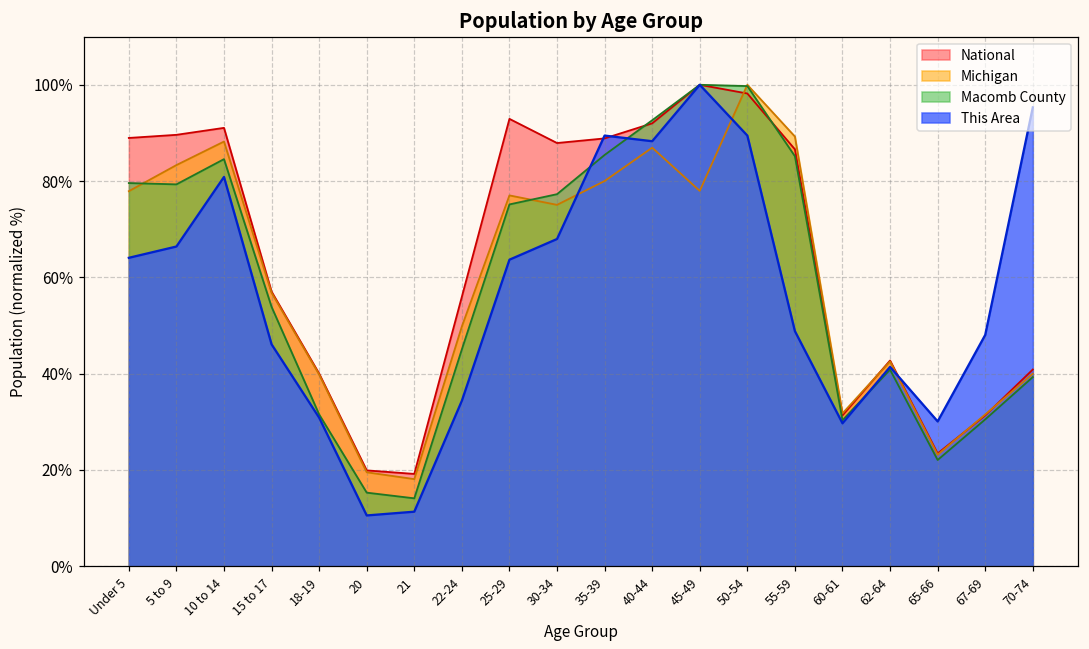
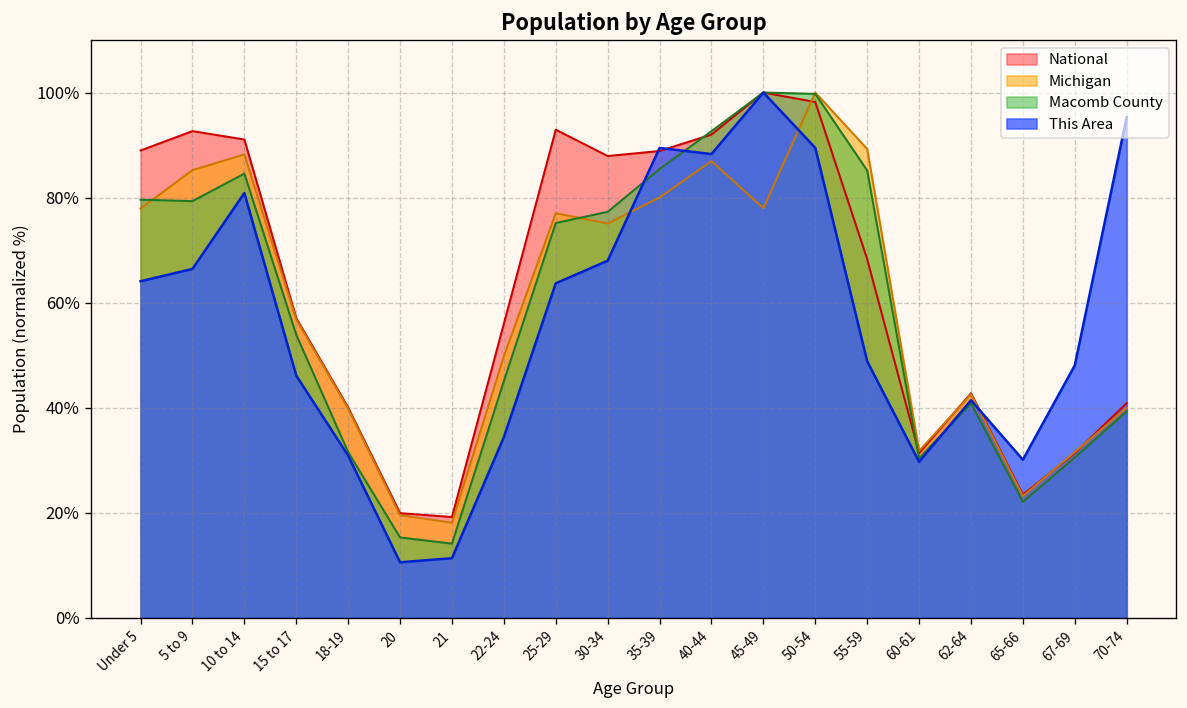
National, 5 to 9: 90% -> 93%
Michigan, 5 to 9: 83% -> 85%
National, 55-59: 87% -> 68%
